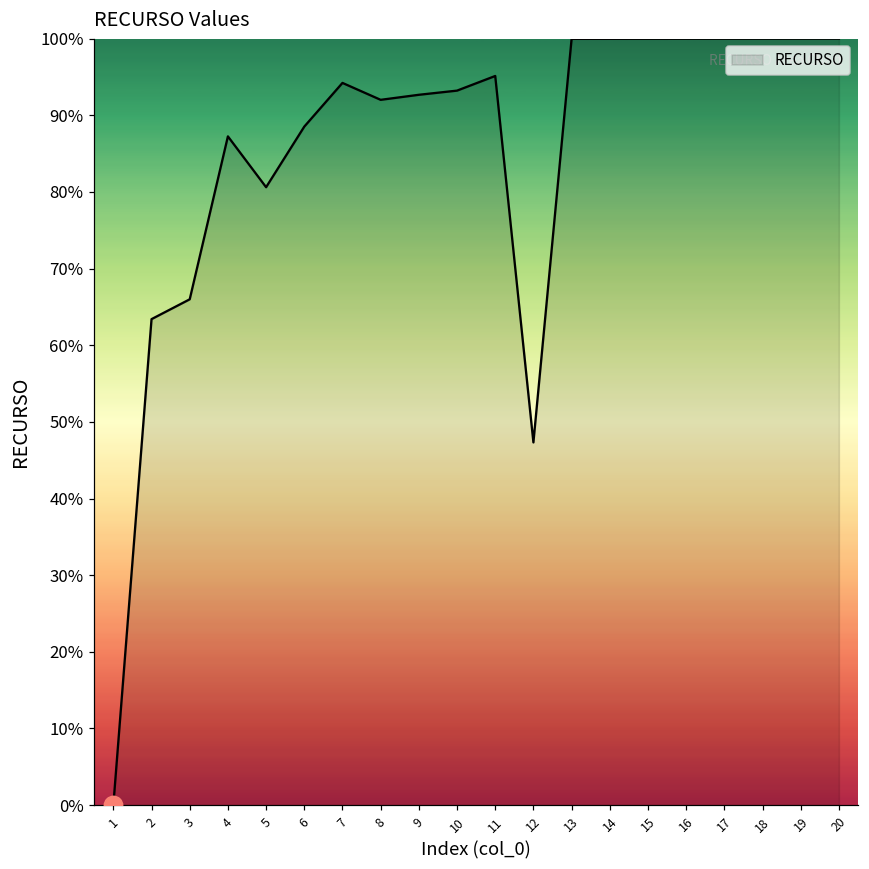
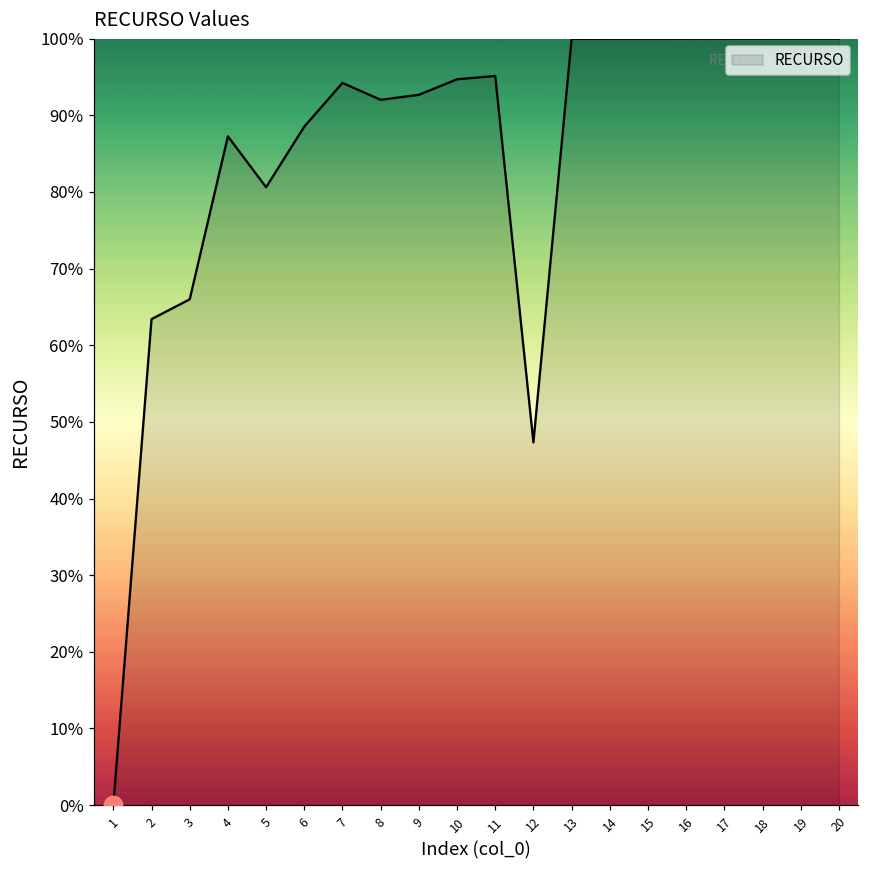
RECURSO, 10: 93% -> 95%
